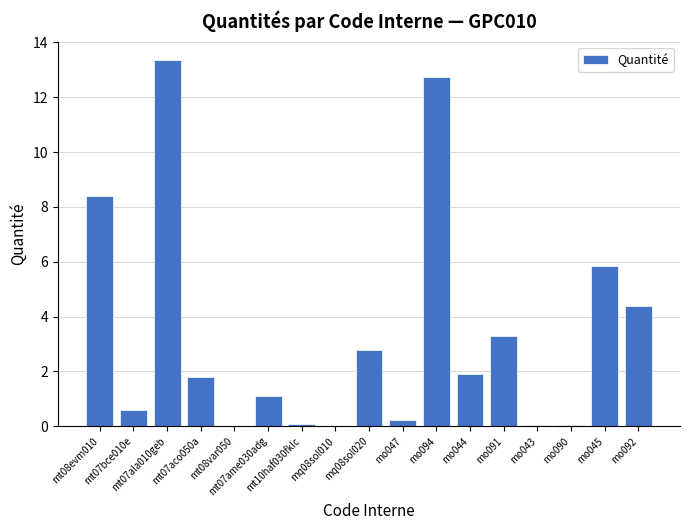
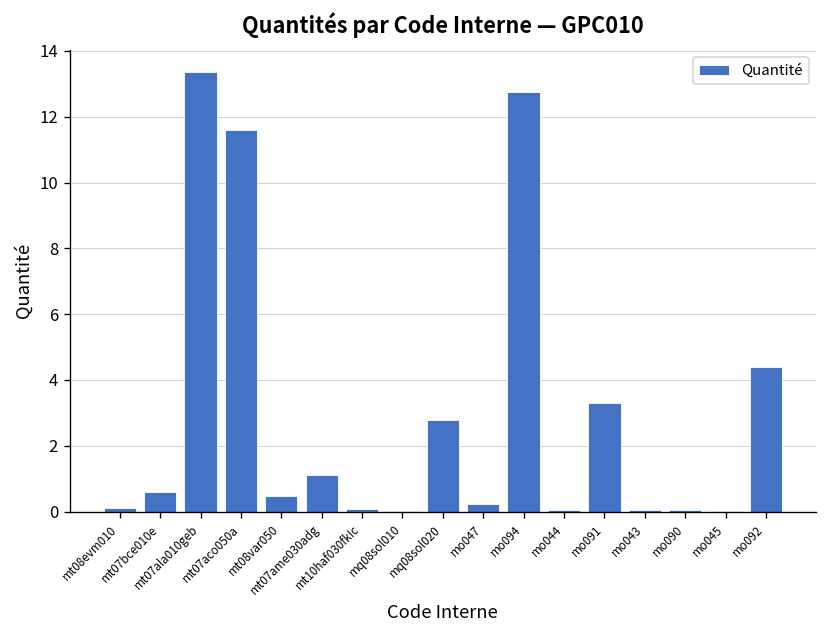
mt08evm010: 8.4 -> 0.1
mt07aco050a: 1.8 -> 11.6
mt08var050: 0.0 -> 0.5
mo044: 1.9 -> 0.1
mo045: 5.8 -> 0.0
